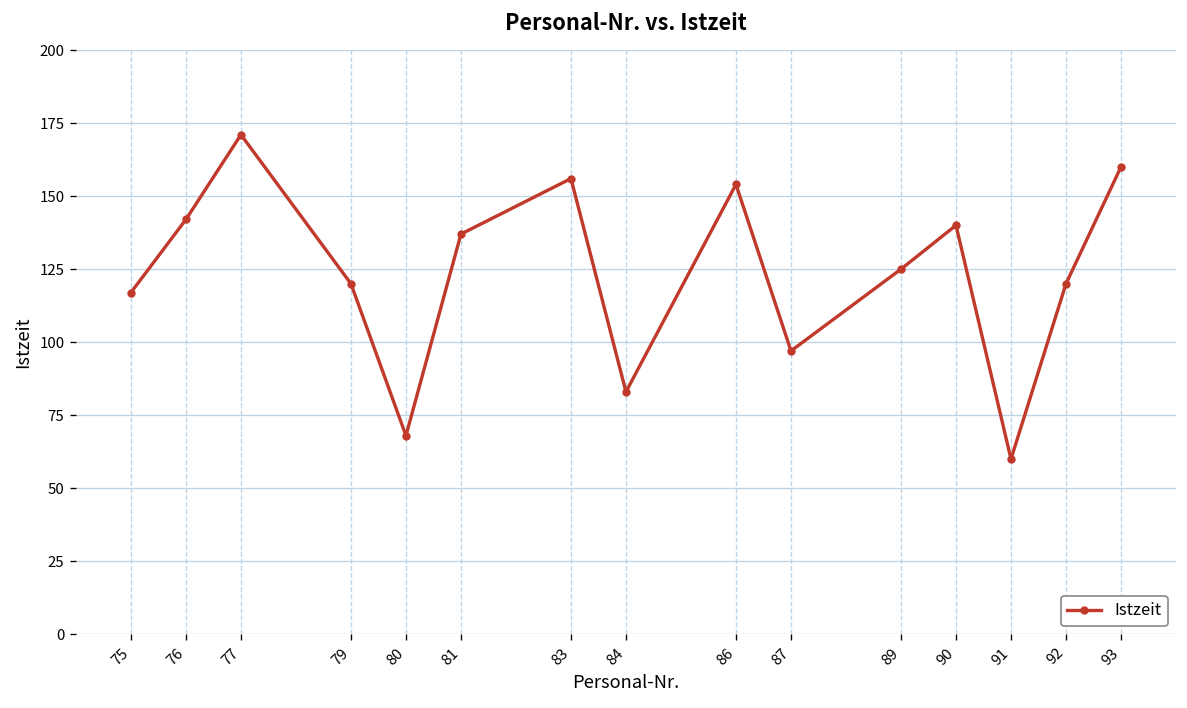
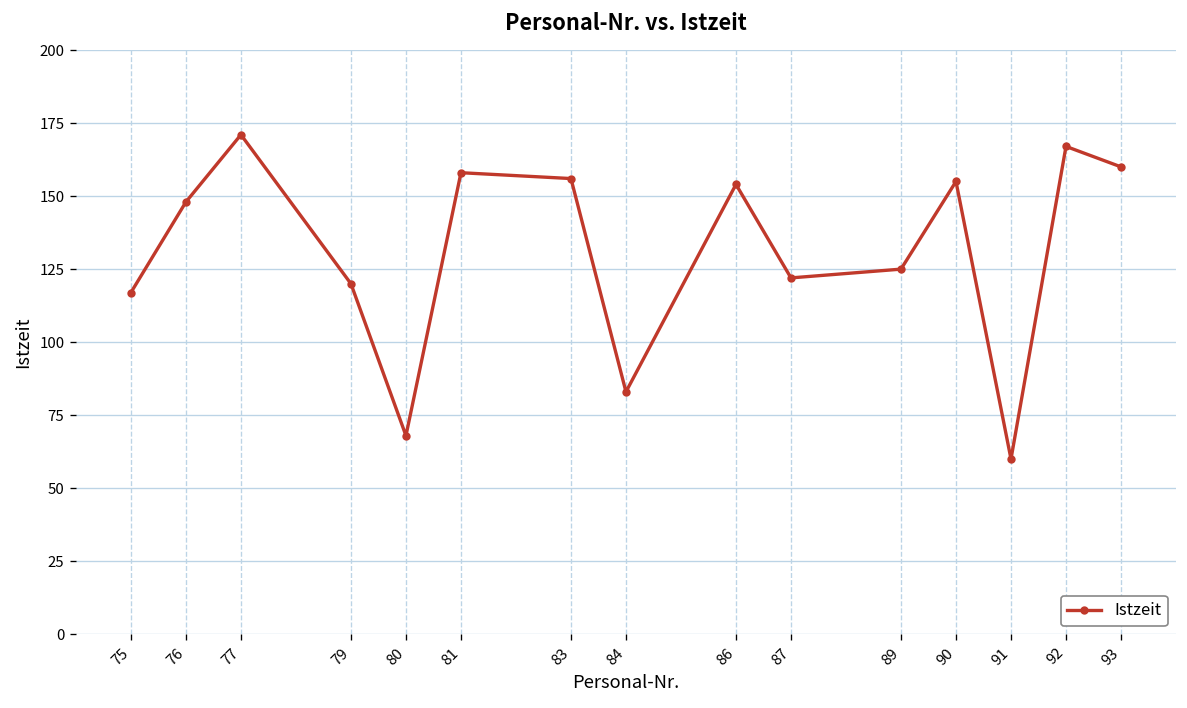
76: 142 -> 148
81: 137 -> 158
87: 97 -> 122
90: 140 -> 155
92: 120 -> 167
